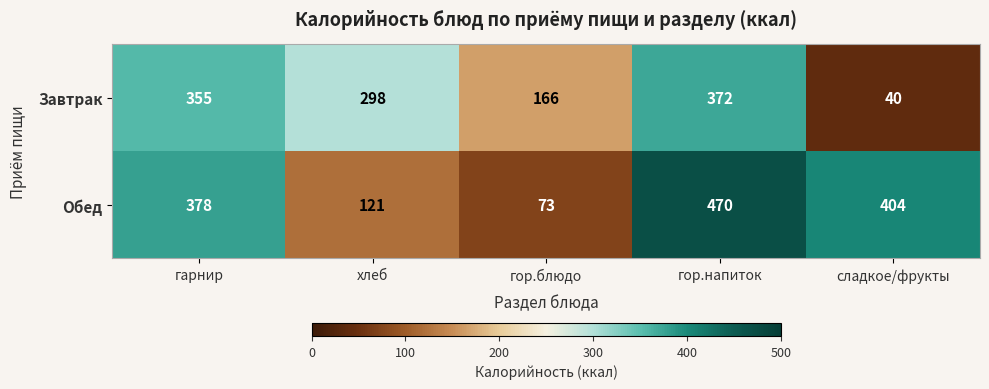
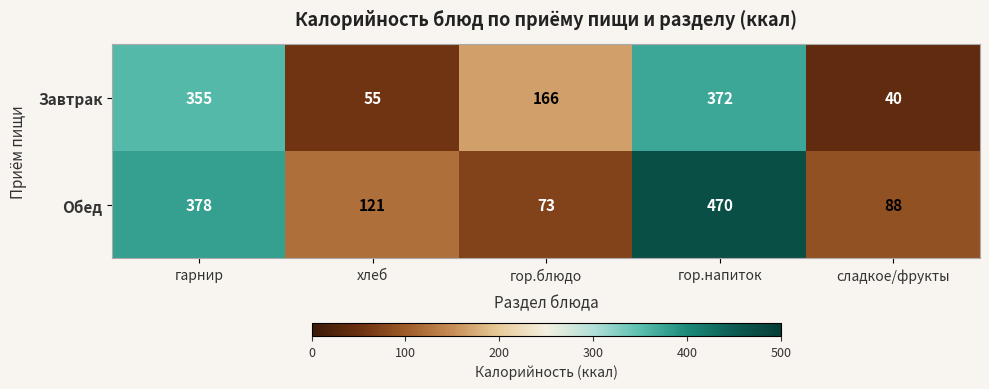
Завтрак, хлеб: 298 -> 55
Обед, сладкое/фрукты: 404 -> 88
